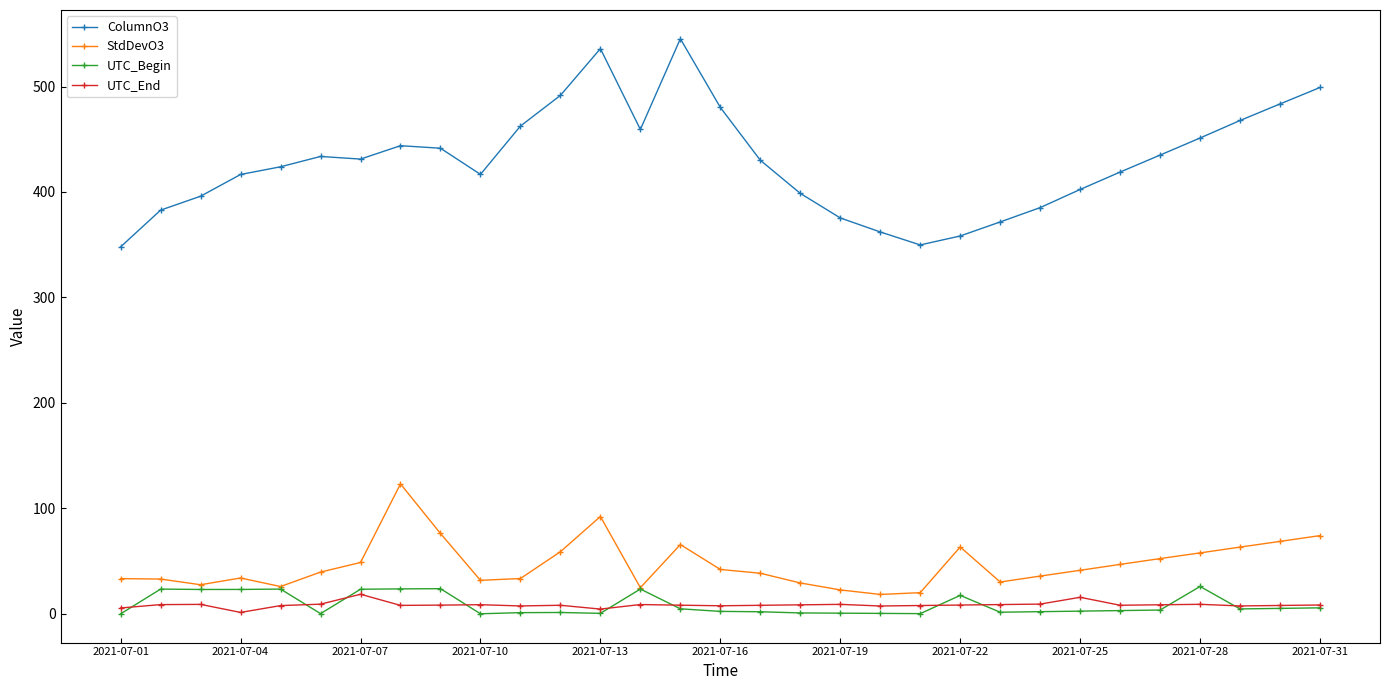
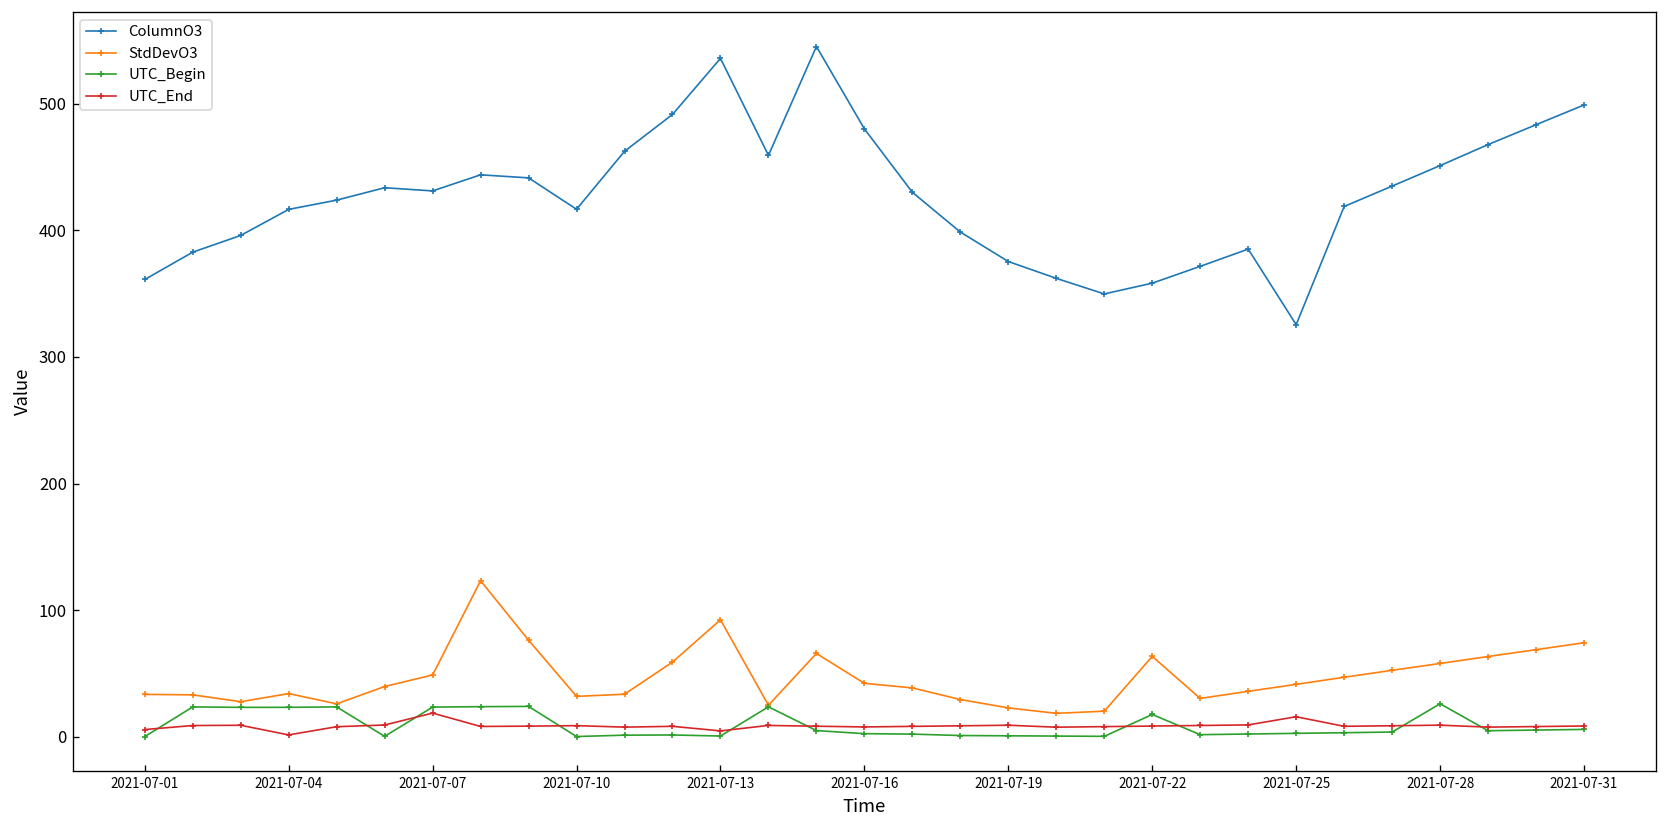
ColumnO3, 2021-07-01: 348 -> 361
ColumnO3, 2021-07-25: 402 -> 326
